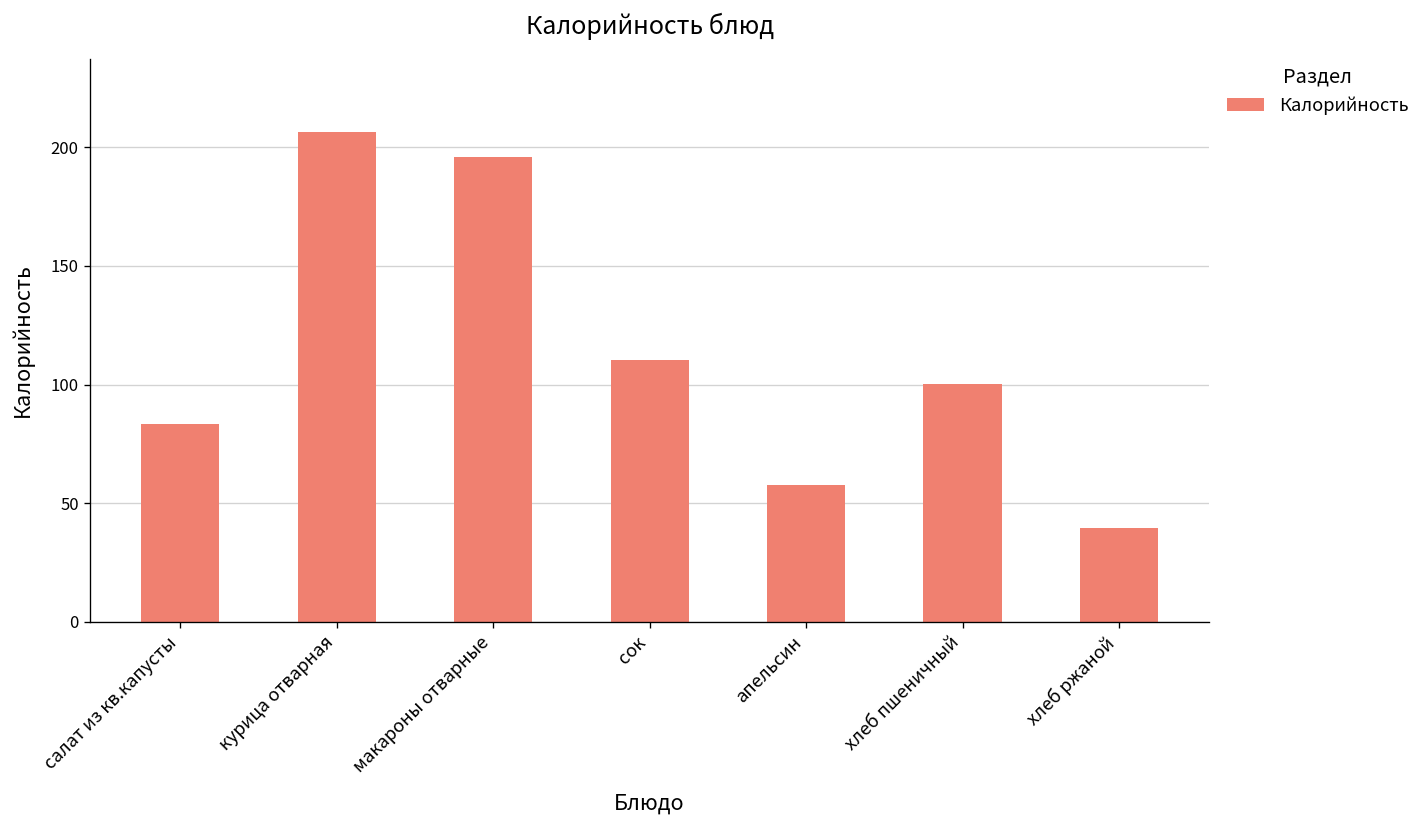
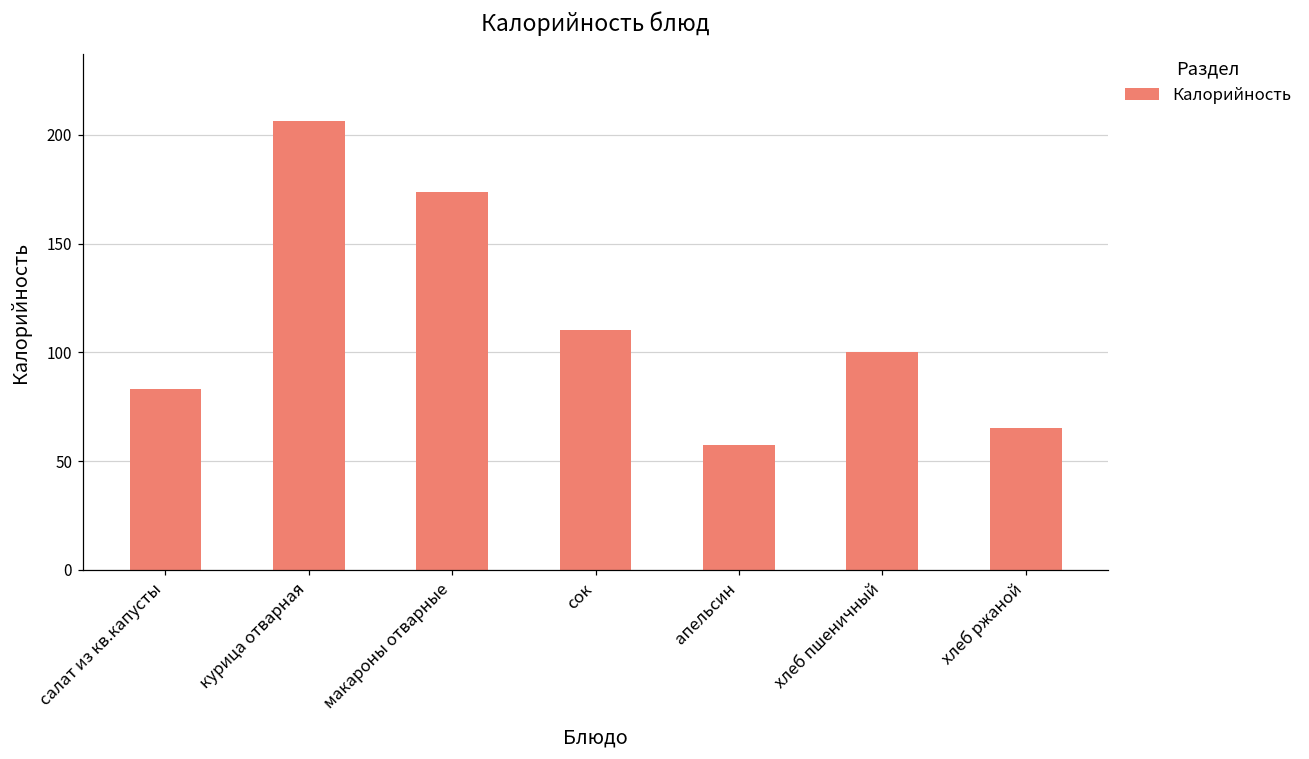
макароны отварные: 196 -> 174
хлеб ржаной: 40 -> 65
